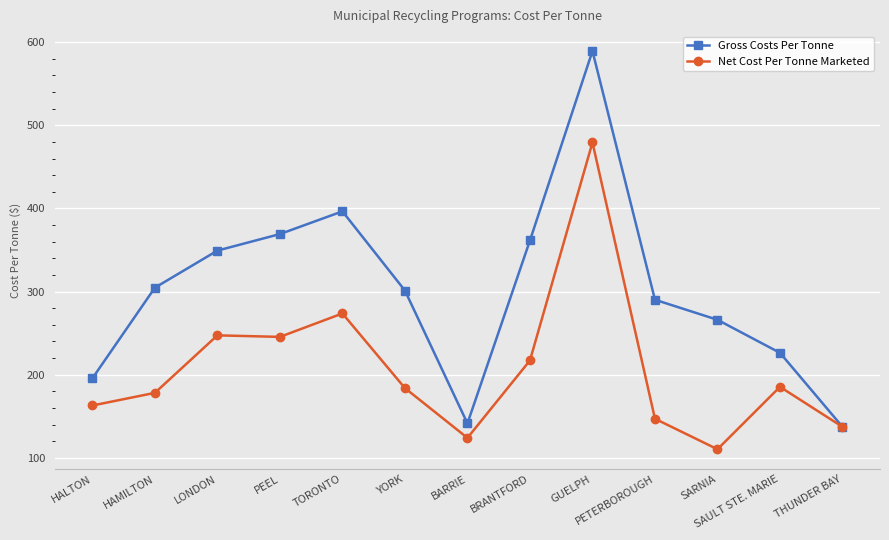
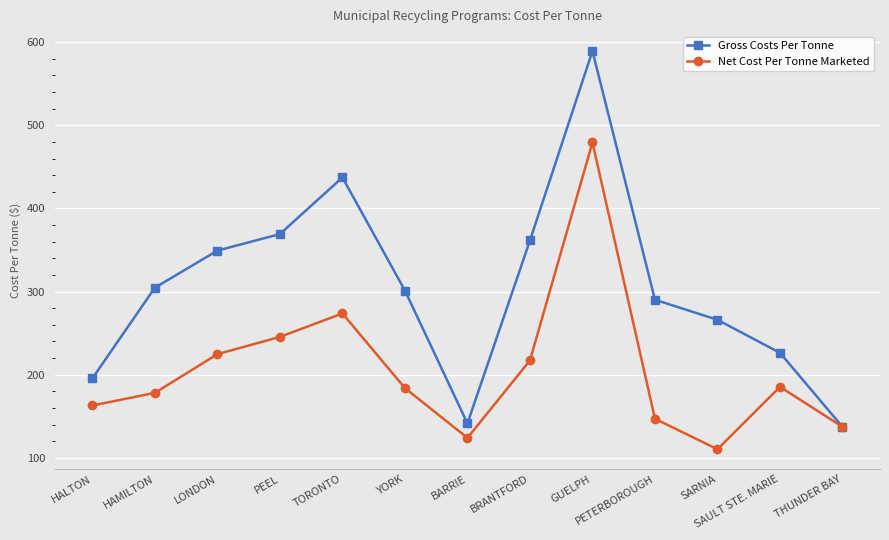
Net Cost Per Tonne Marketed, LONDON: 250 -> 220
Gross Costs Per Tonne, TORONTO: 400 -> 440
